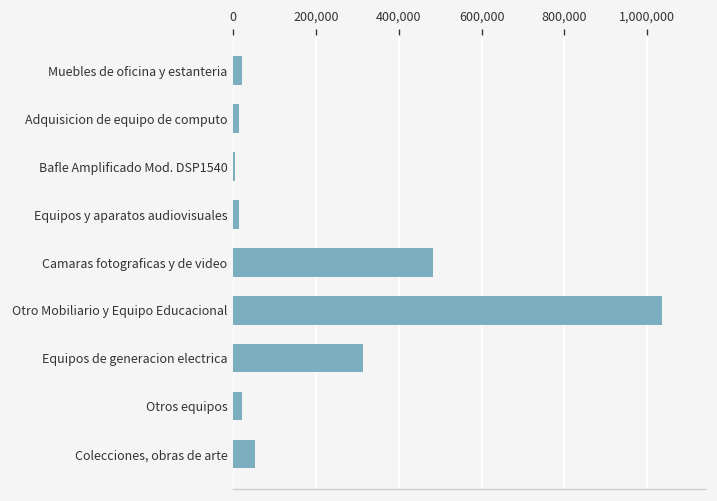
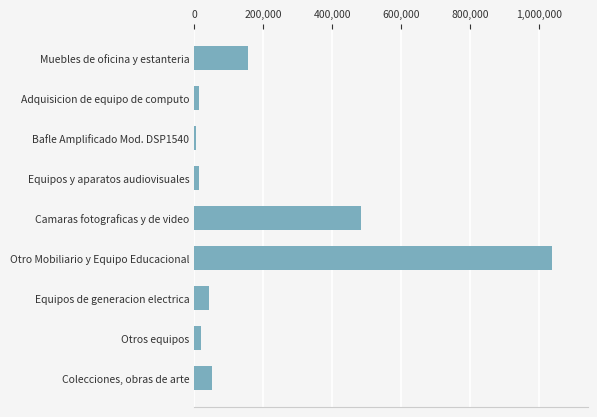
Muebles de oficina y estanteria: 20,000 -> 150,000
Equipos de generacion electrica: 310,000 -> 40,000
